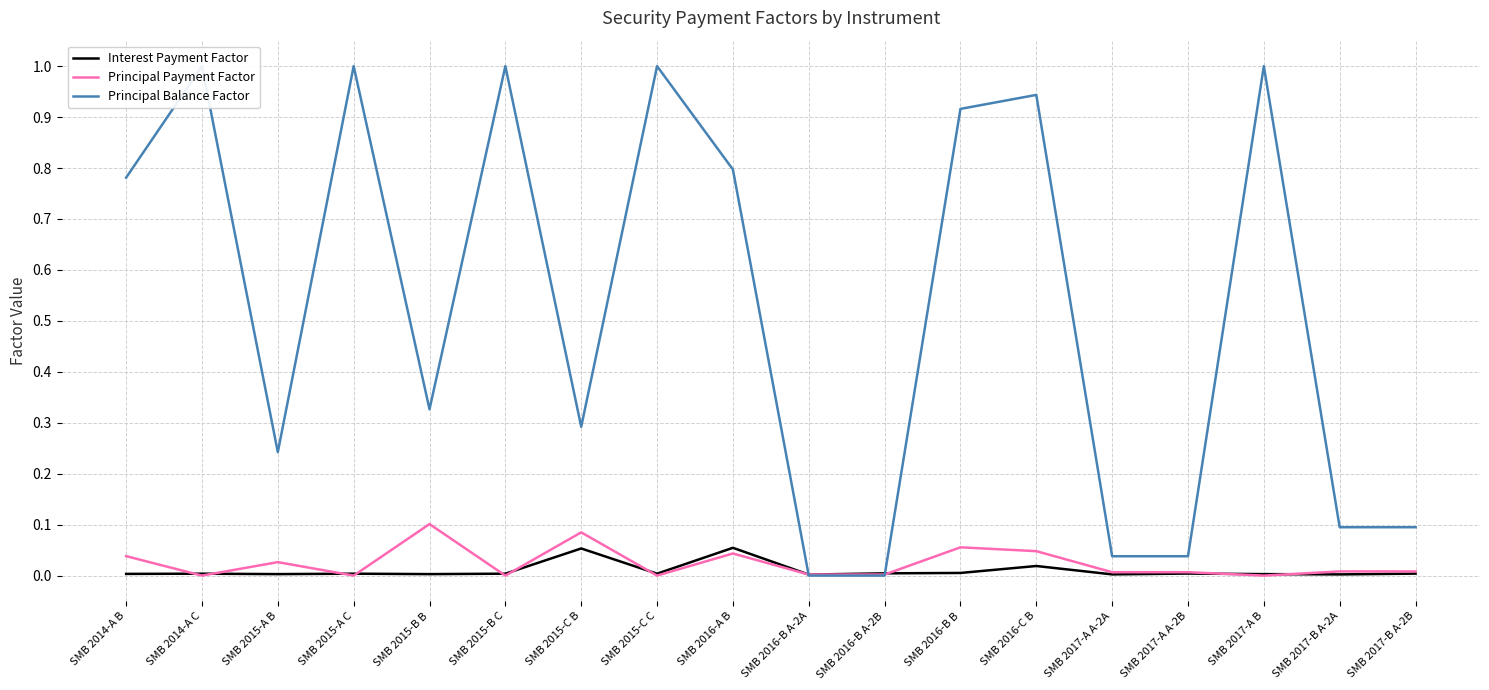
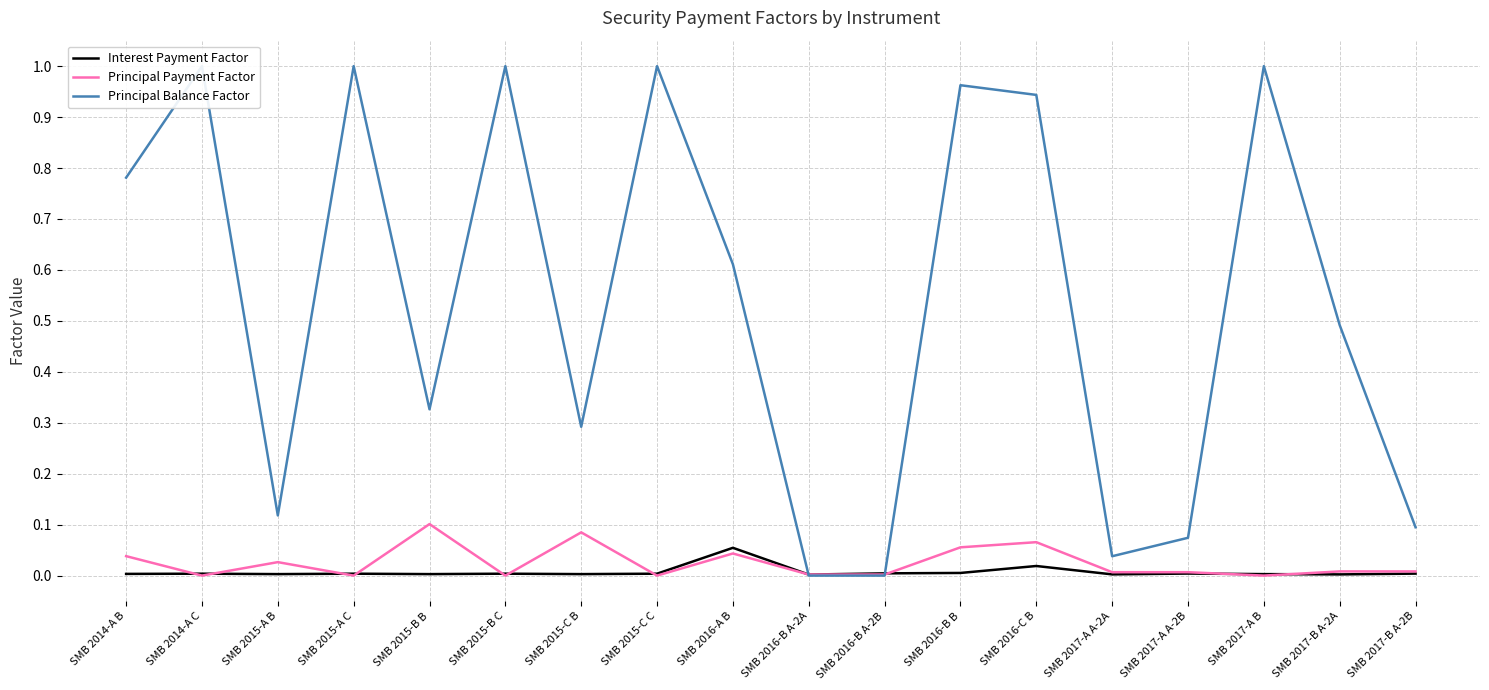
Principal Balance Factor, SMB 2015-A B: 0.24 -> 0.12
Interest Payment Factor, SMB 2015-C B: 0.05 -> 0.00
Principal Balance Factor, SMB 2016-A B: 0.80 -> 0.61
Principal Balance Factor, SMB 2016-B B: 0.92 -> 0.96
Principal Payment Factor, SMB 2016-C B: 0.05 -> 0.07
Principal Balance Factor, SMB 2017-A A-2B: 0.04 -> 0.07
Principal Balance Factor, SMB 2017-B A-2A: 0.09 -> 0.49
